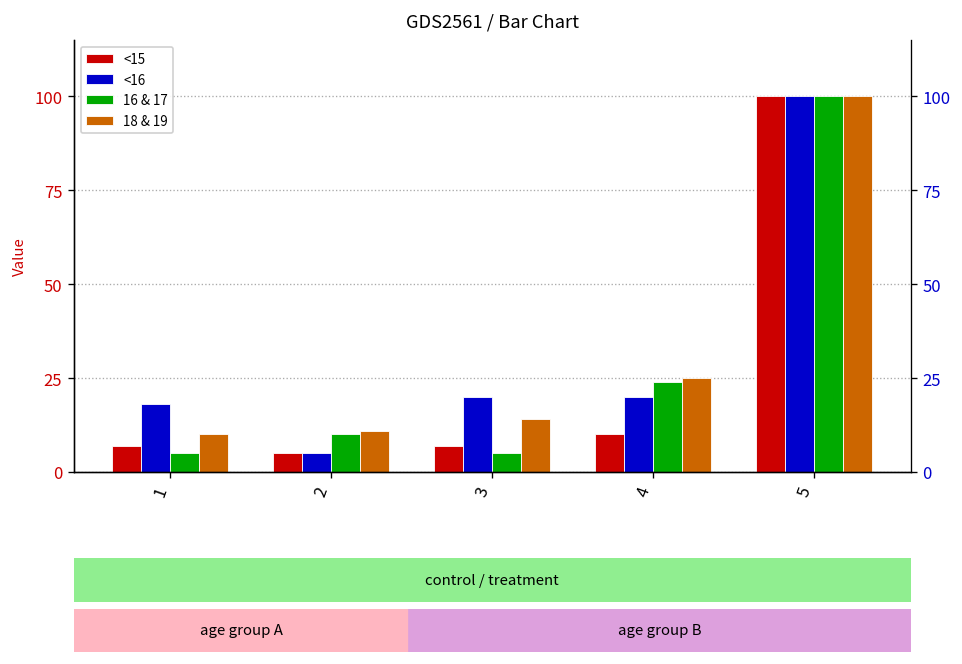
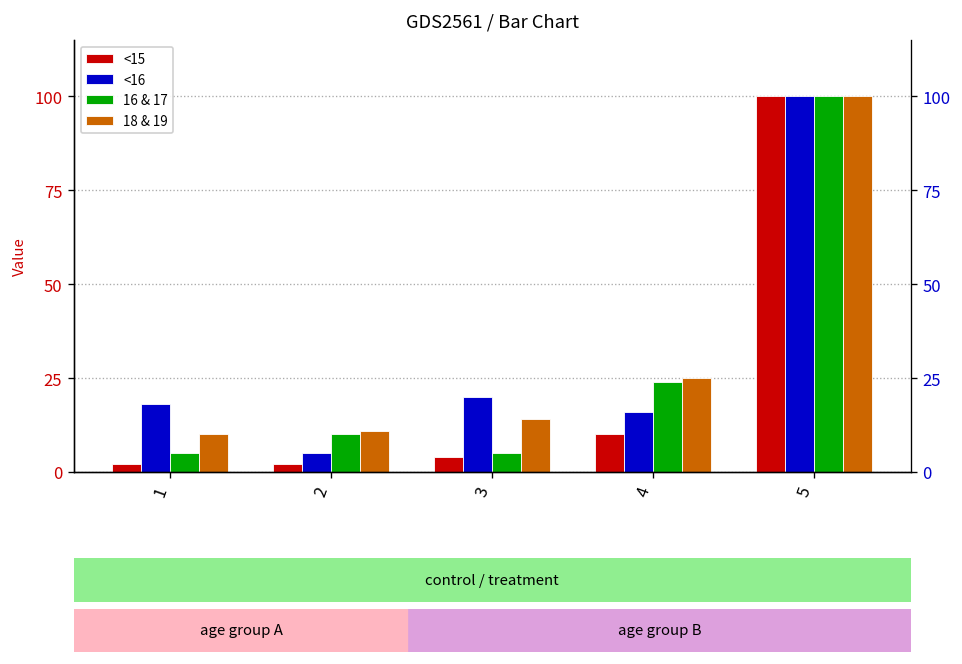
<15, 1: 7 -> 2
<15, 2: 5 -> 2
<15, 3: 7 -> 4
<16, 4: 20 -> 16
